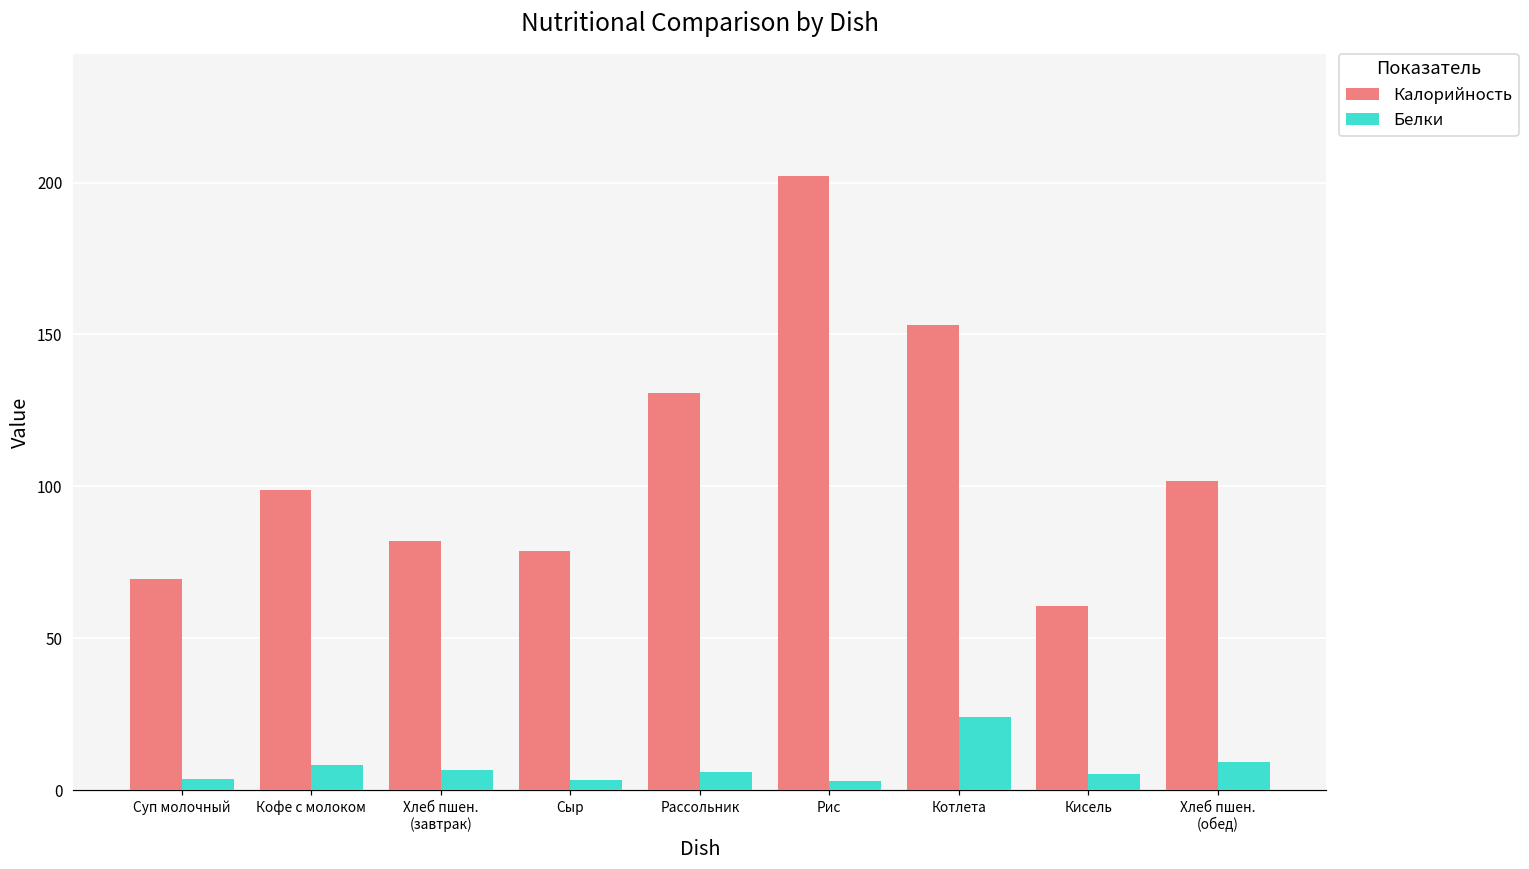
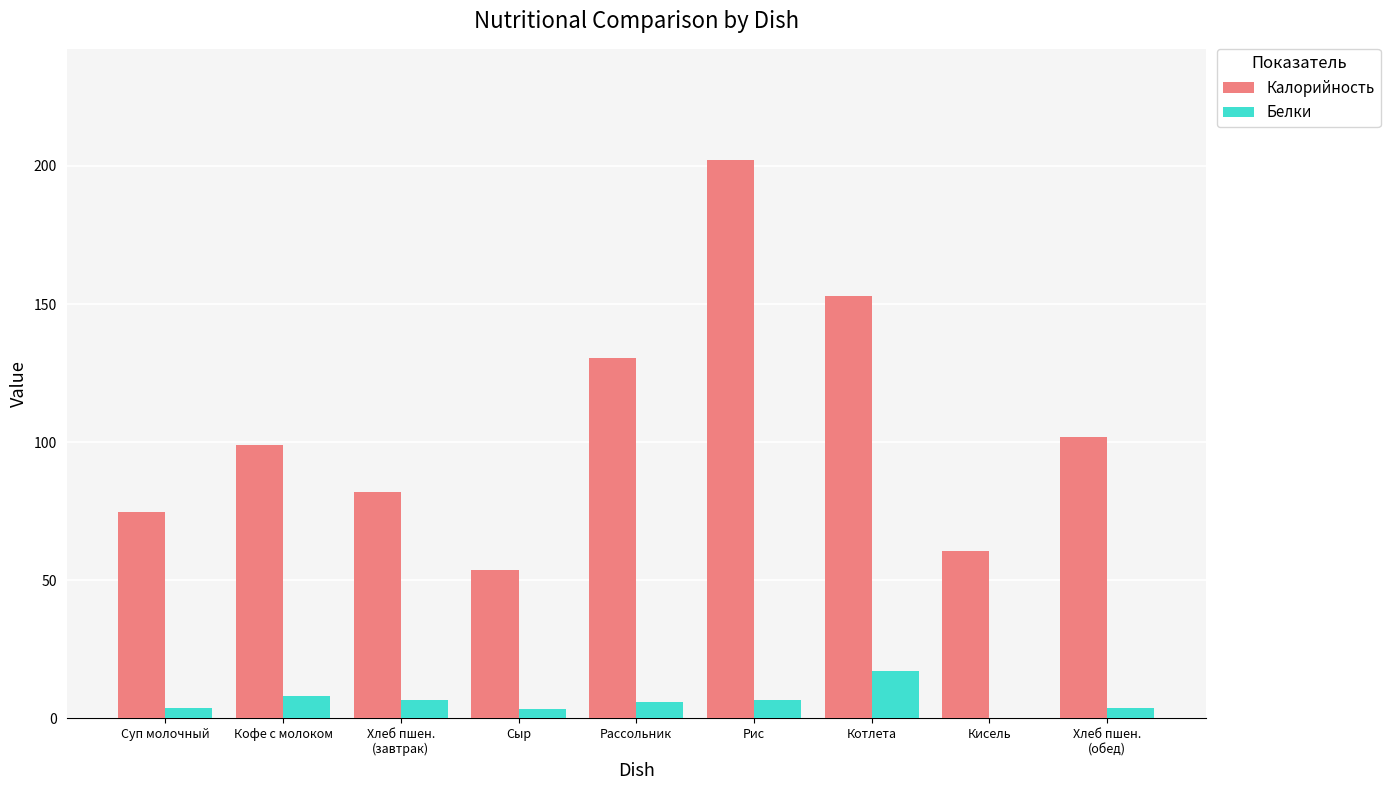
Калорийность, Суп молочный: 69 -> 75
Калорийность, Сыр: 79 -> 54
Белки, Рис: 3 -> 7
Белки, Котлета: 24 -> 17
Белки, Кисель: 5 -> 0
Белки, Хлеб пшен. (обед): 9 -> 4
